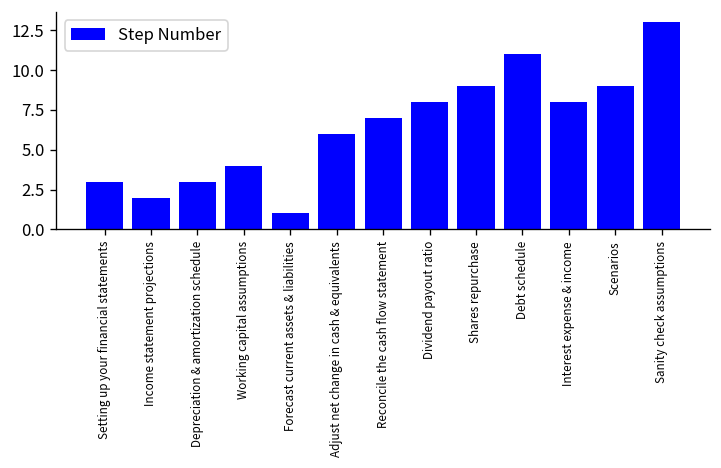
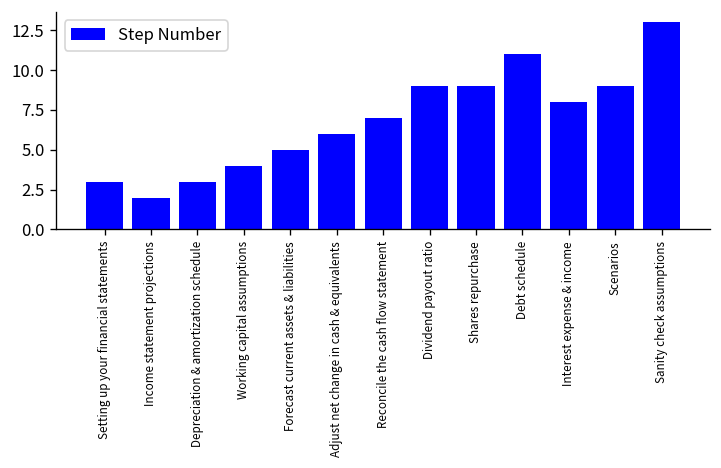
Forecast current assets & liabilities: 1 -> 5
Dividend payout ratio: 8 -> 9
